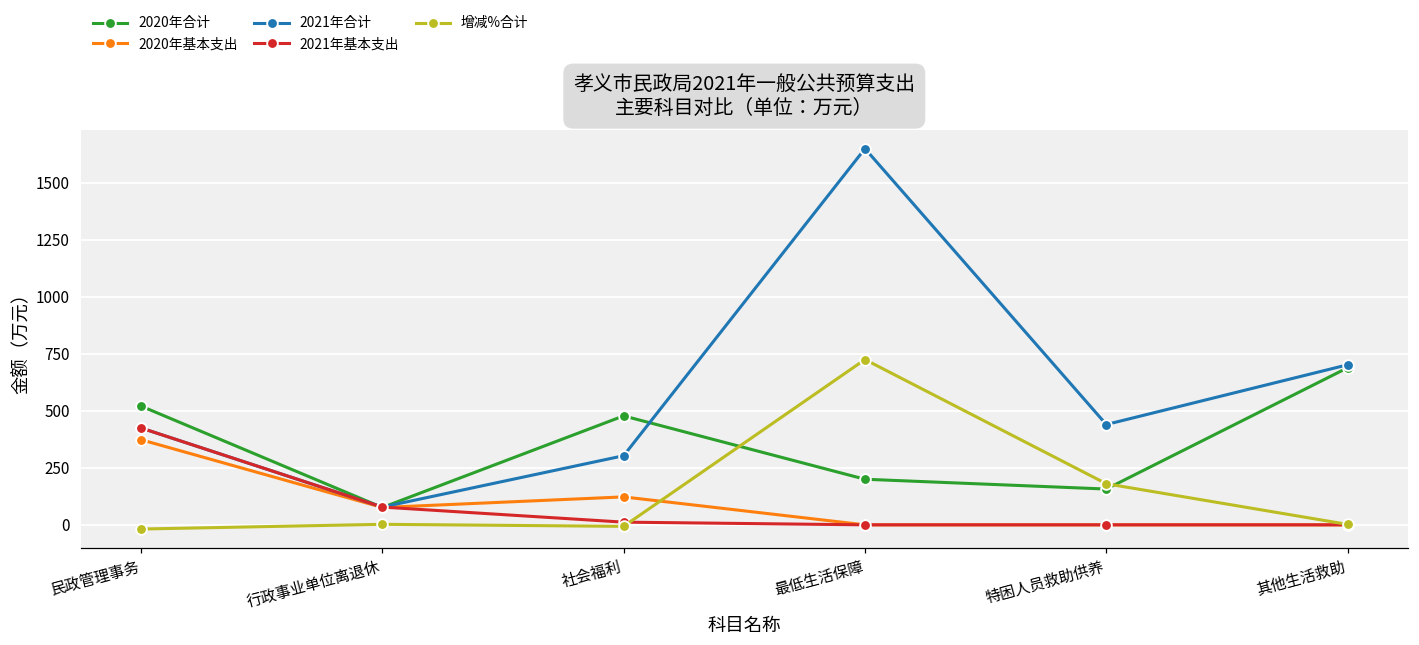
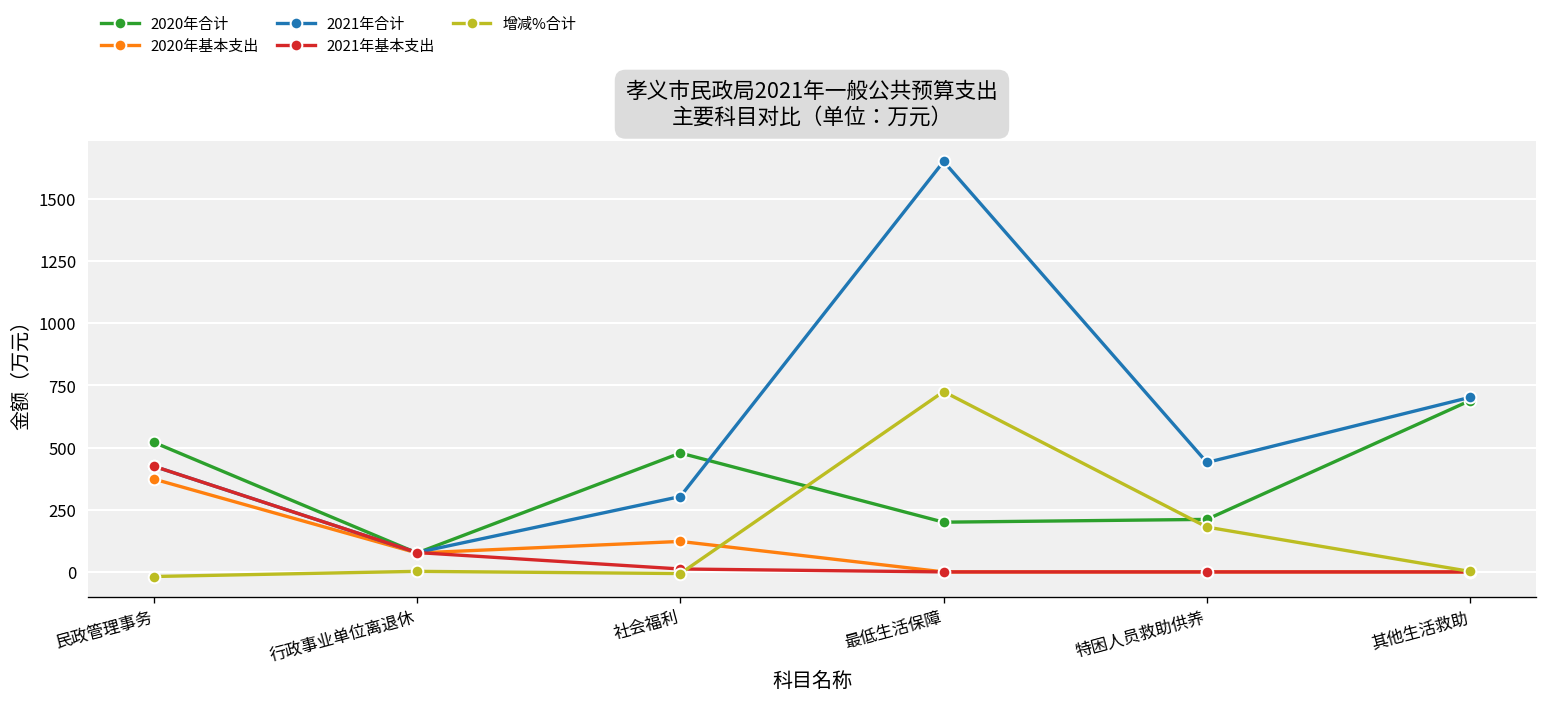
2020年合计, 特困人员救助供养: 160 -> 210
